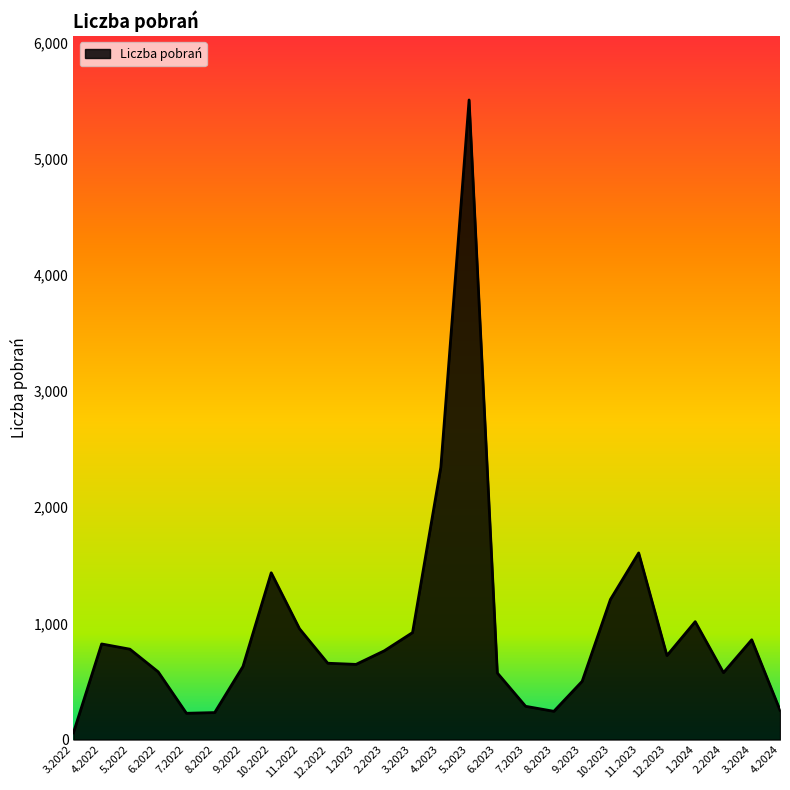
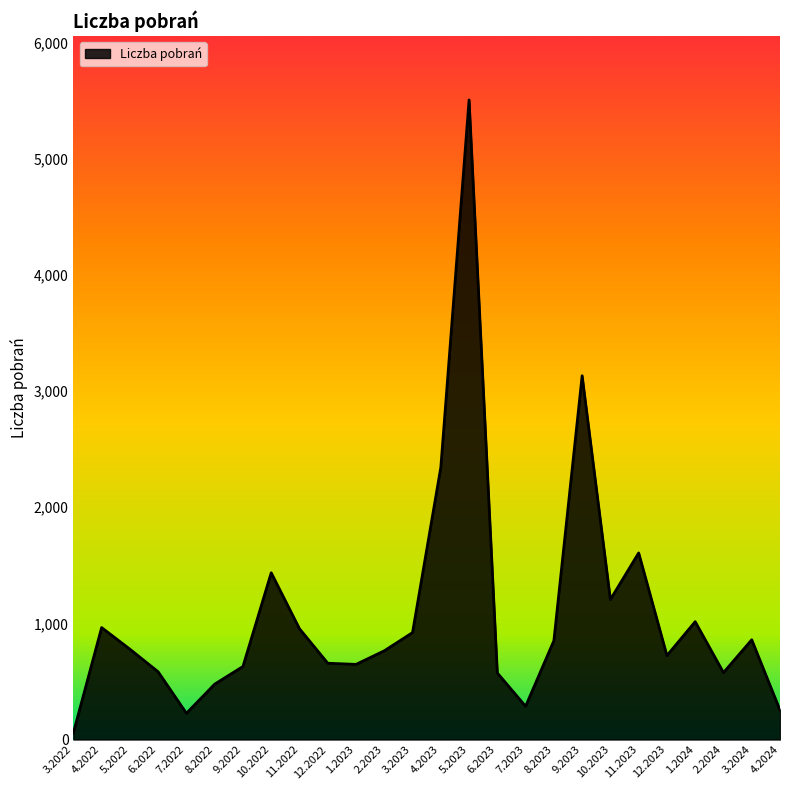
4.2022: 820 -> 960
8.2022: 230 -> 480
8.2023: 240 -> 850
9.2023: 500 -> 3,130
